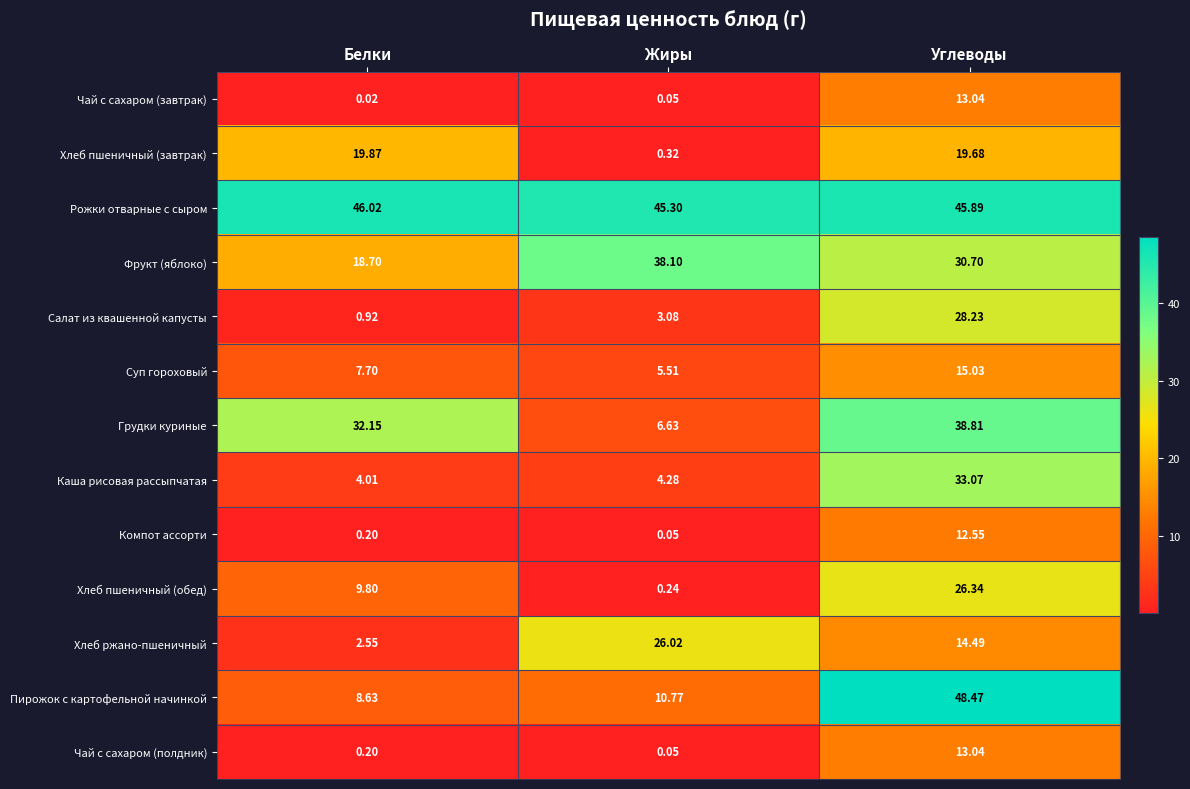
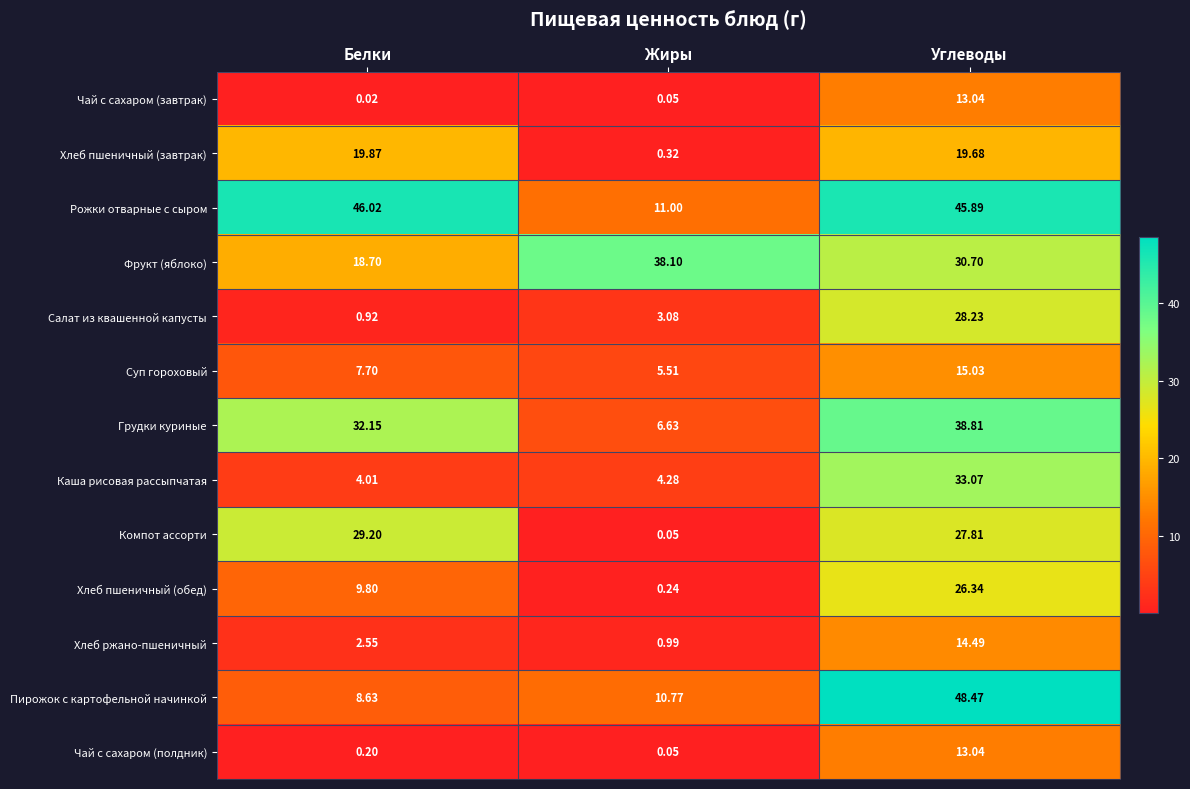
Рожки отварные с сыром, Жиры: 45.30 -> 11.00
Компот ассорти, Белки: 0.20 -> 29.20
Компот ассорти, Углеводы: 12.55 -> 27.81
Хлеб ржано-пшеничный, Жиры: 26.02 -> 0.99
